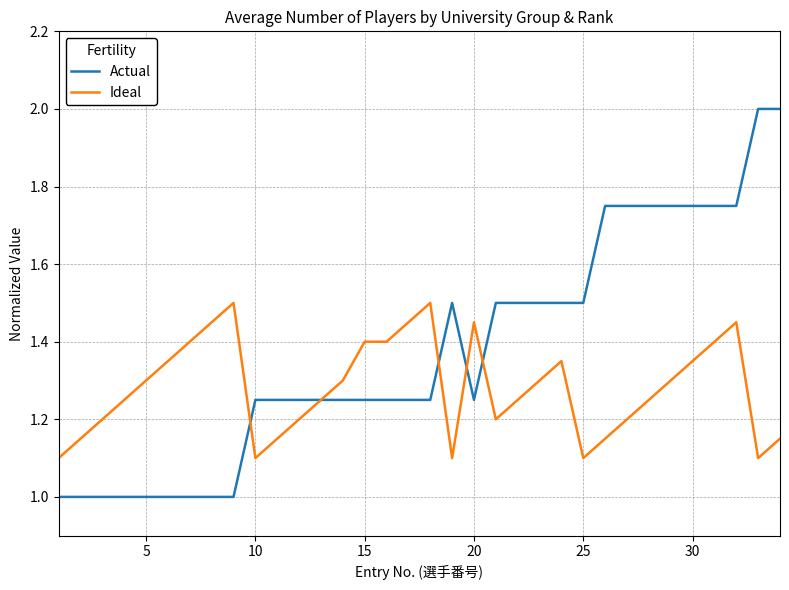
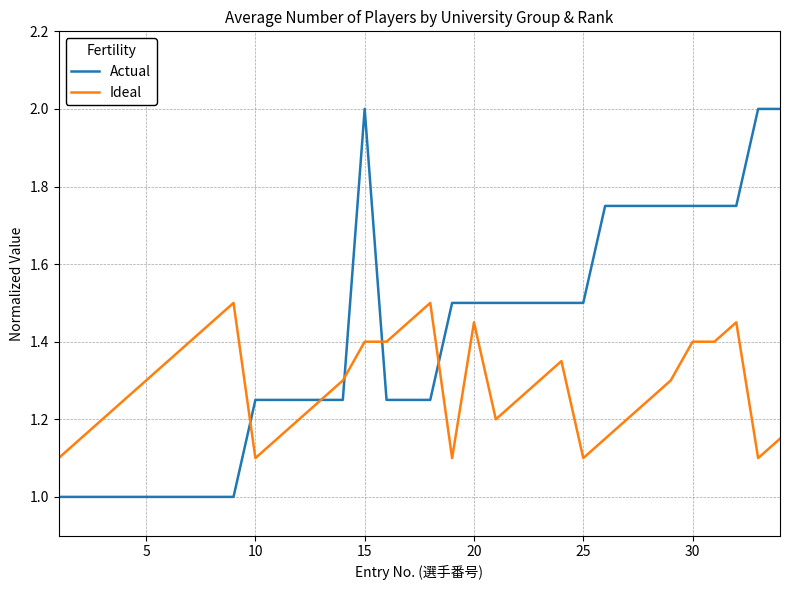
Actual, 15: 1.25 -> 2.00
Actual, 20: 1.25 -> 1.50
Ideal, 30: 1.35 -> 1.40
